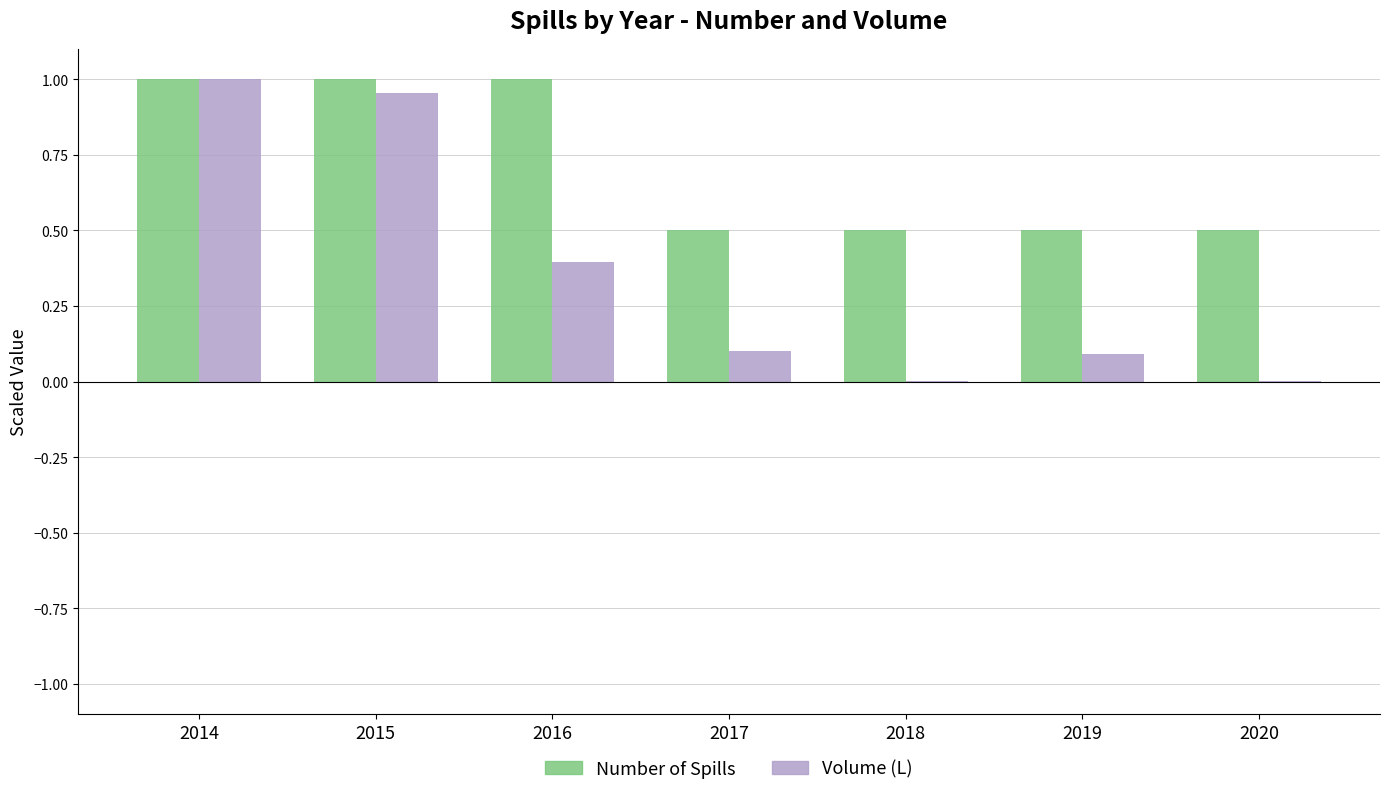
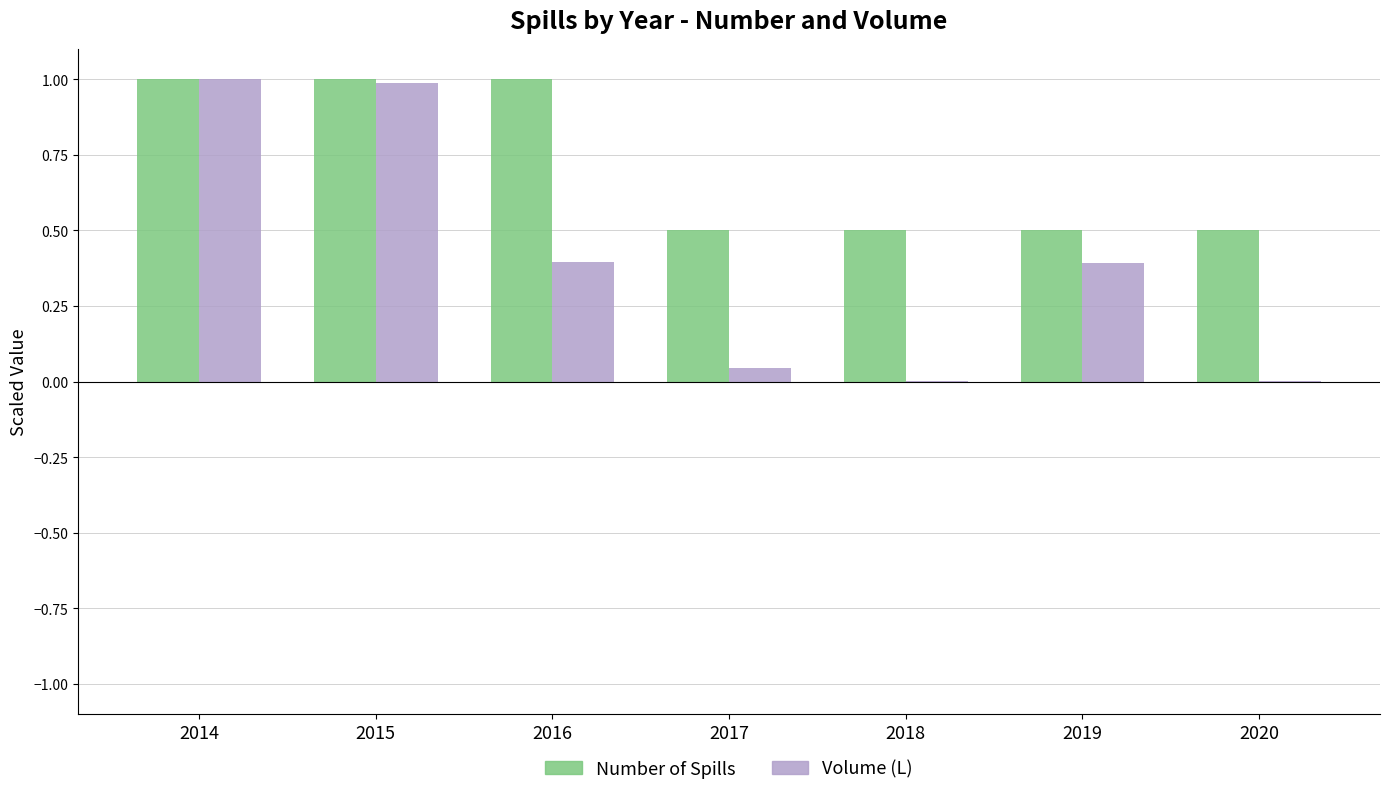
Volume (L), 2015: 0.95 -> 0.99
Volume (L), 2017: 0.10 -> 0.05
Volume (L), 2019: 0.09 -> 0.39
